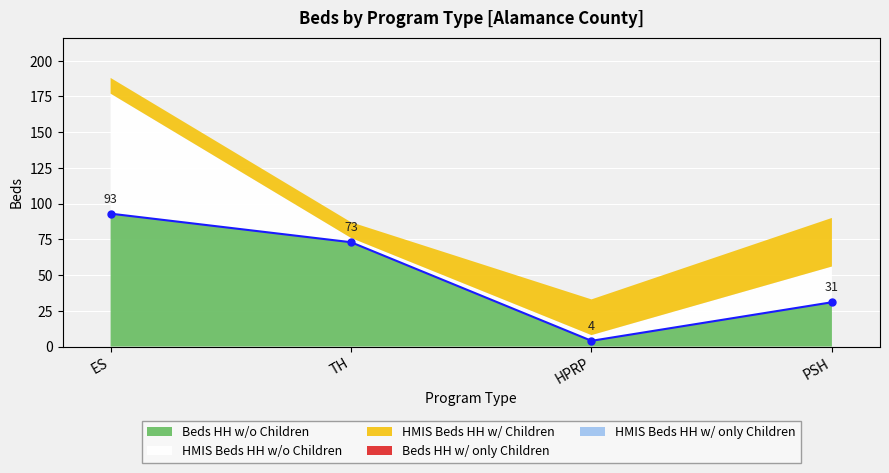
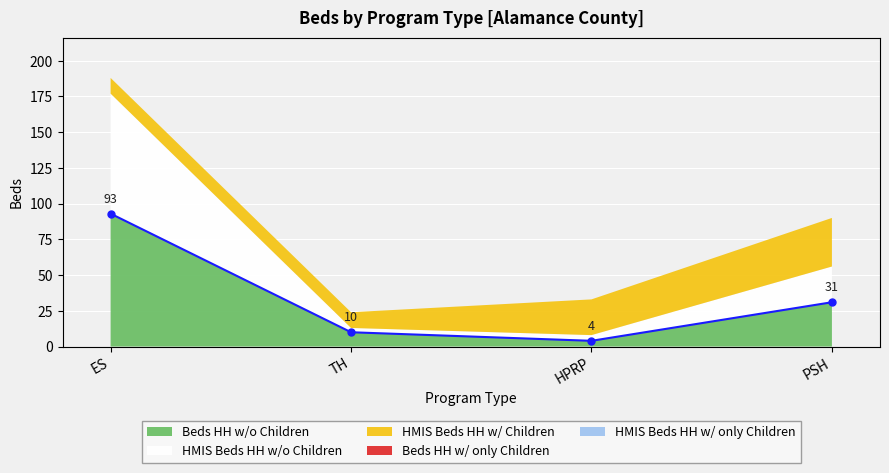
Beds HH w/o Children, TH: 73 -> 10
